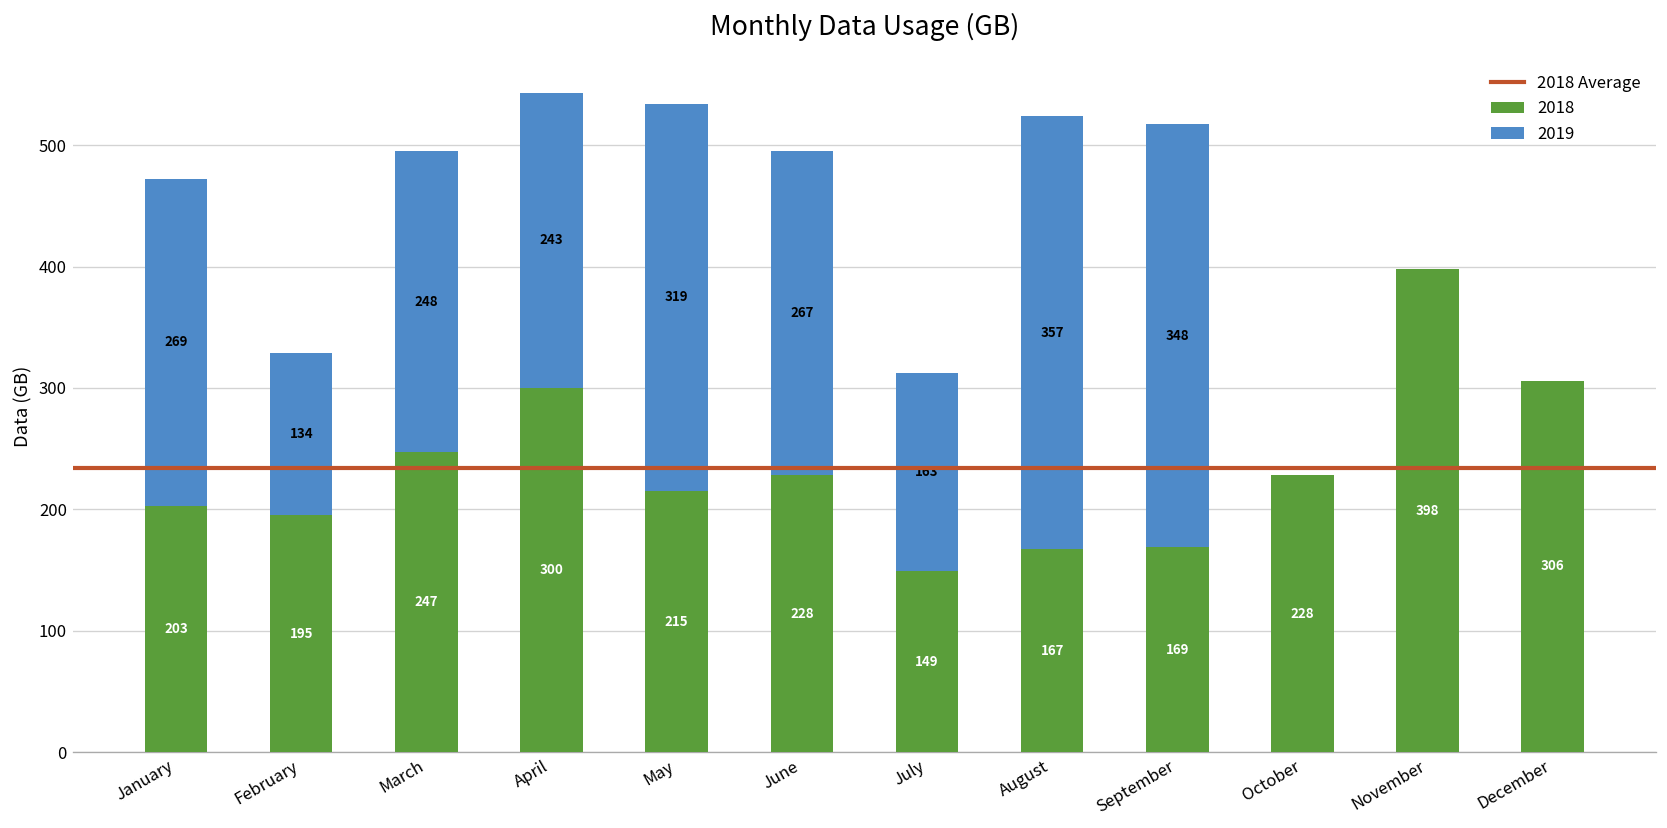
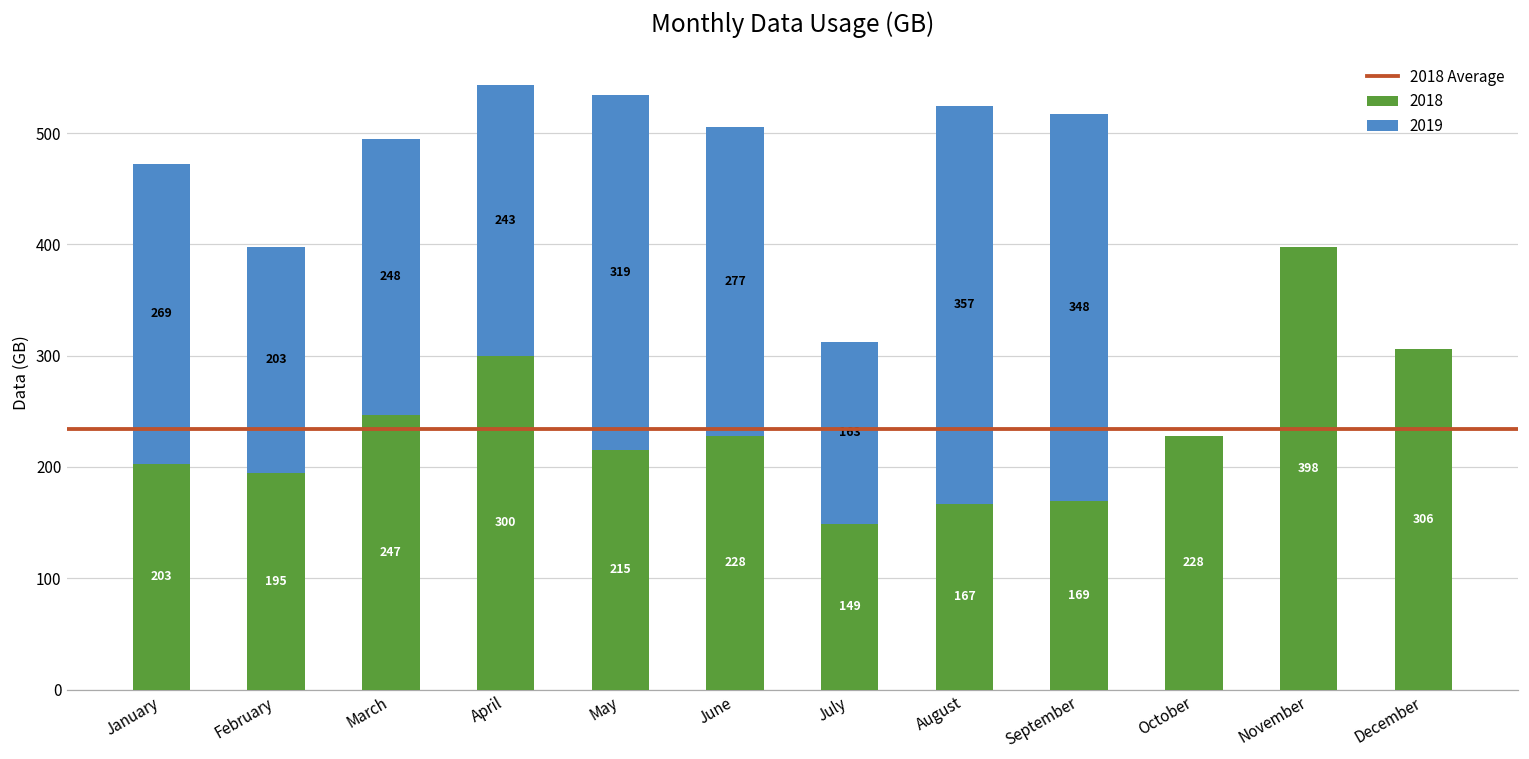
2019, February: 134 -> 203
2019, June: 267 -> 277
